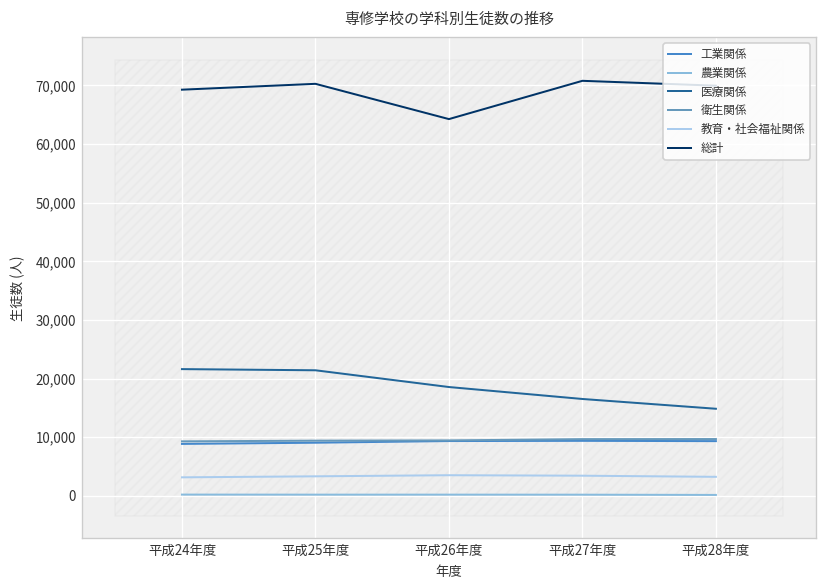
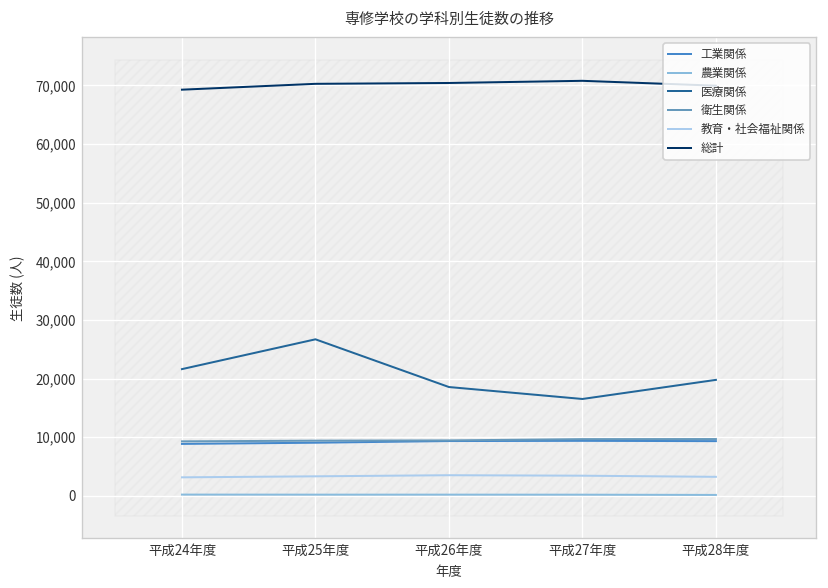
医療関係, 平成25年度: 21,000 -> 27,000
総計, 平成26年度: 64,000 -> 70,000
医療関係, 平成28年度: 15,000 -> 20,000
